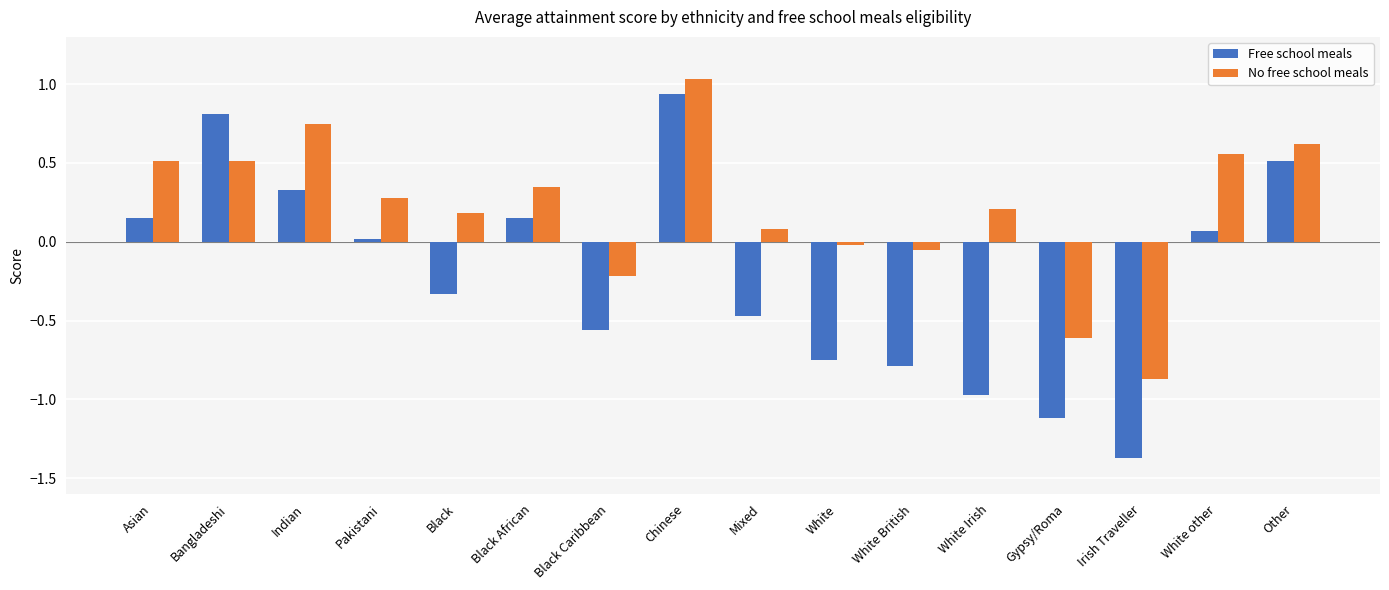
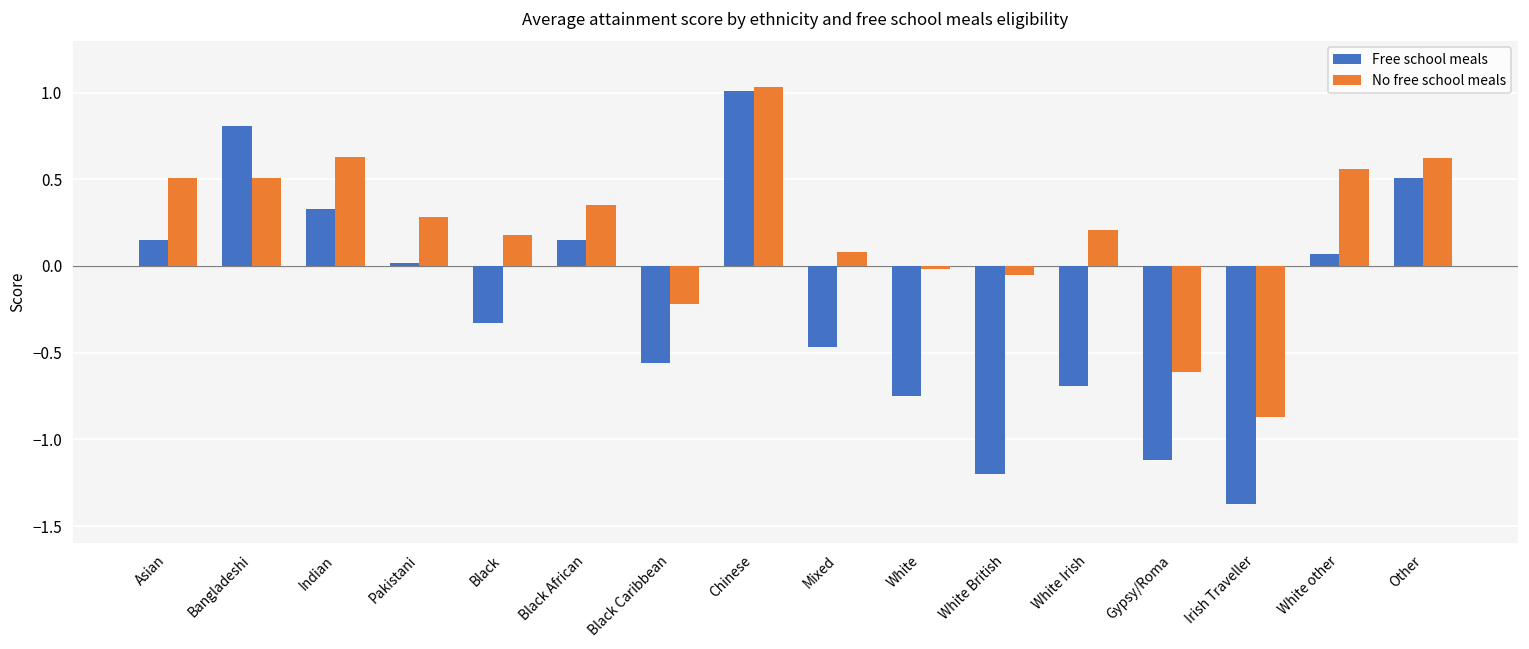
No free school meals, Indian: 0.75 -> 0.63
Free school meals, Chinese: 0.94 -> 1.01
Free school meals, White British: -0.79 -> -1.20
Free school meals, White Irish: -0.97 -> -0.69
